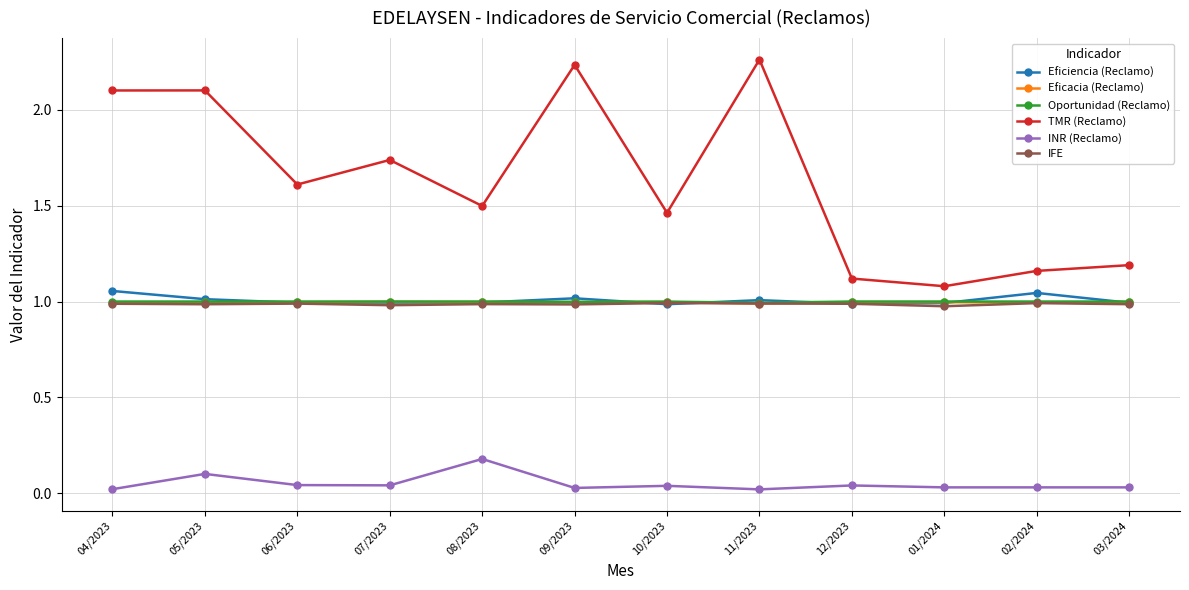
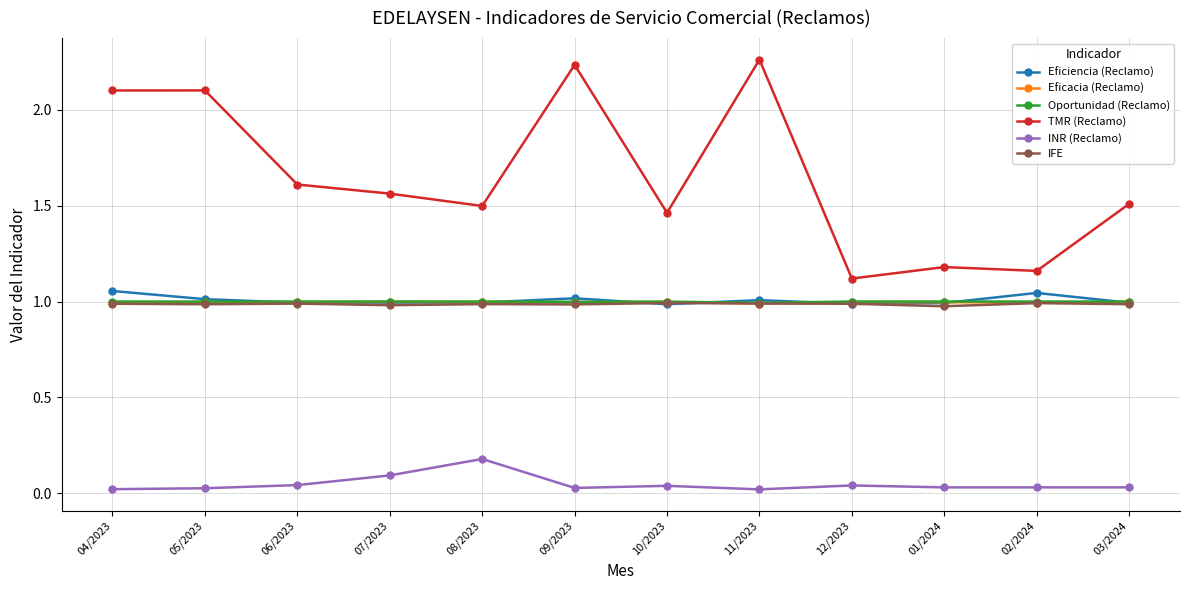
INR (Reclamo), 05/2023: 0.10 -> 0.03
TMR (Reclamo), 07/2023: 1.74 -> 1.56
INR (Reclamo), 07/2023: 0.04 -> 0.09
TMR (Reclamo), 01/2024: 1.08 -> 1.18
TMR (Reclamo), 03/2024: 1.19 -> 1.51
